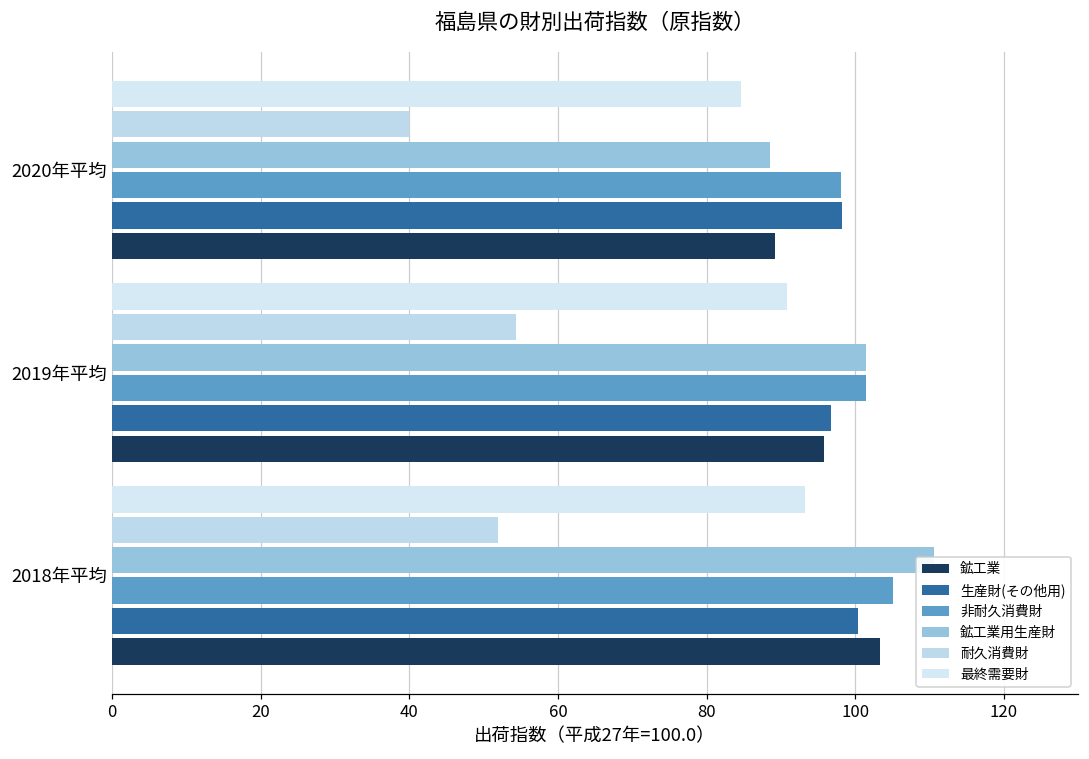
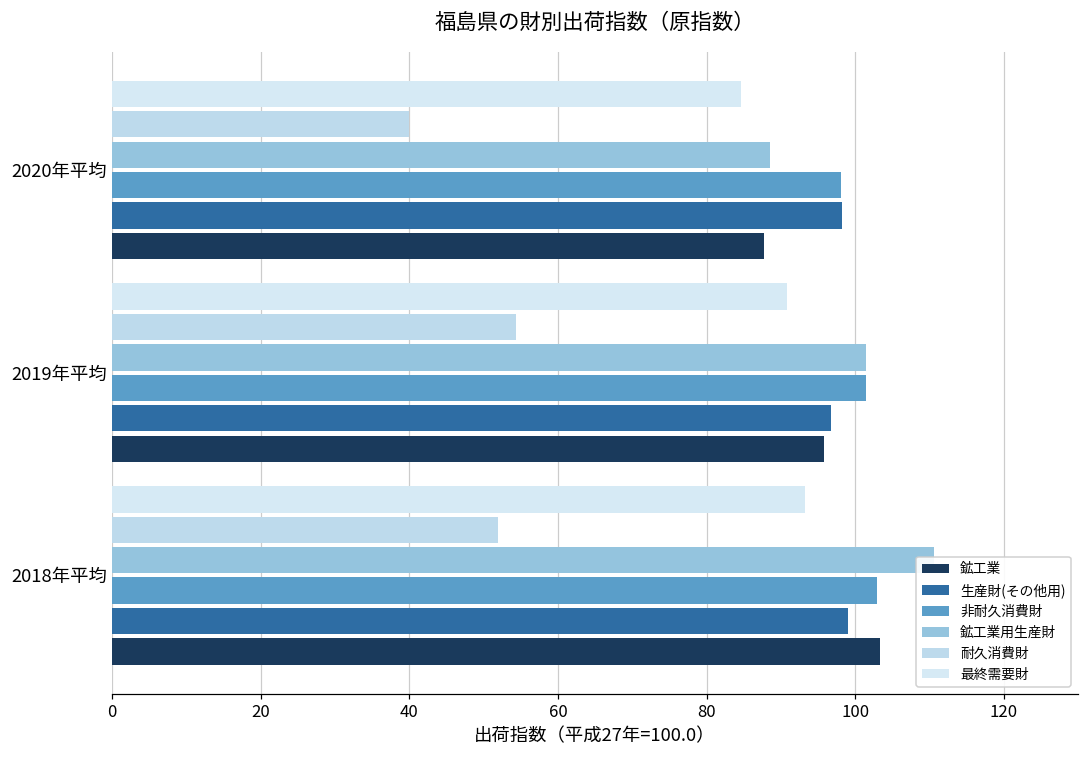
鉱工業, 2020年平均: 89 -> 88
非耐久消費財, 2018年平均: 105 -> 103
生産財(その他用), 2018年平均: 100 -> 99
